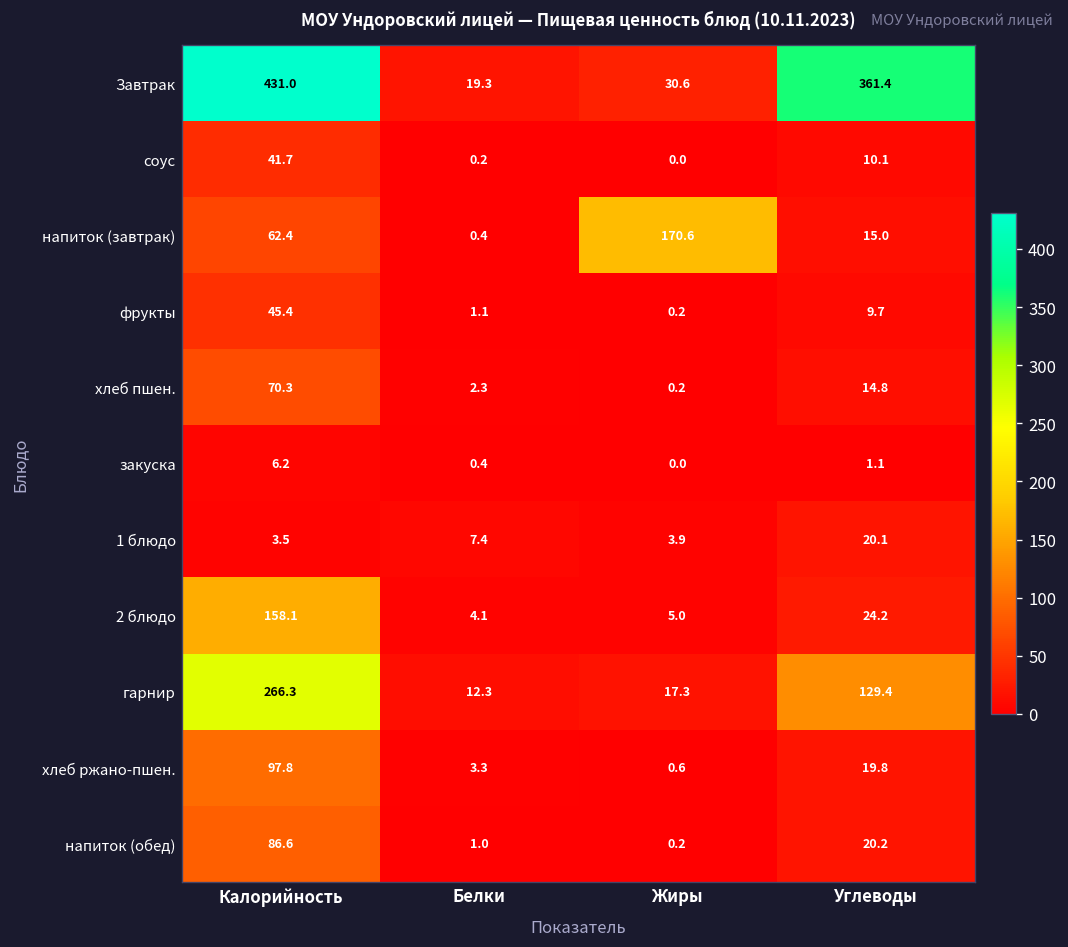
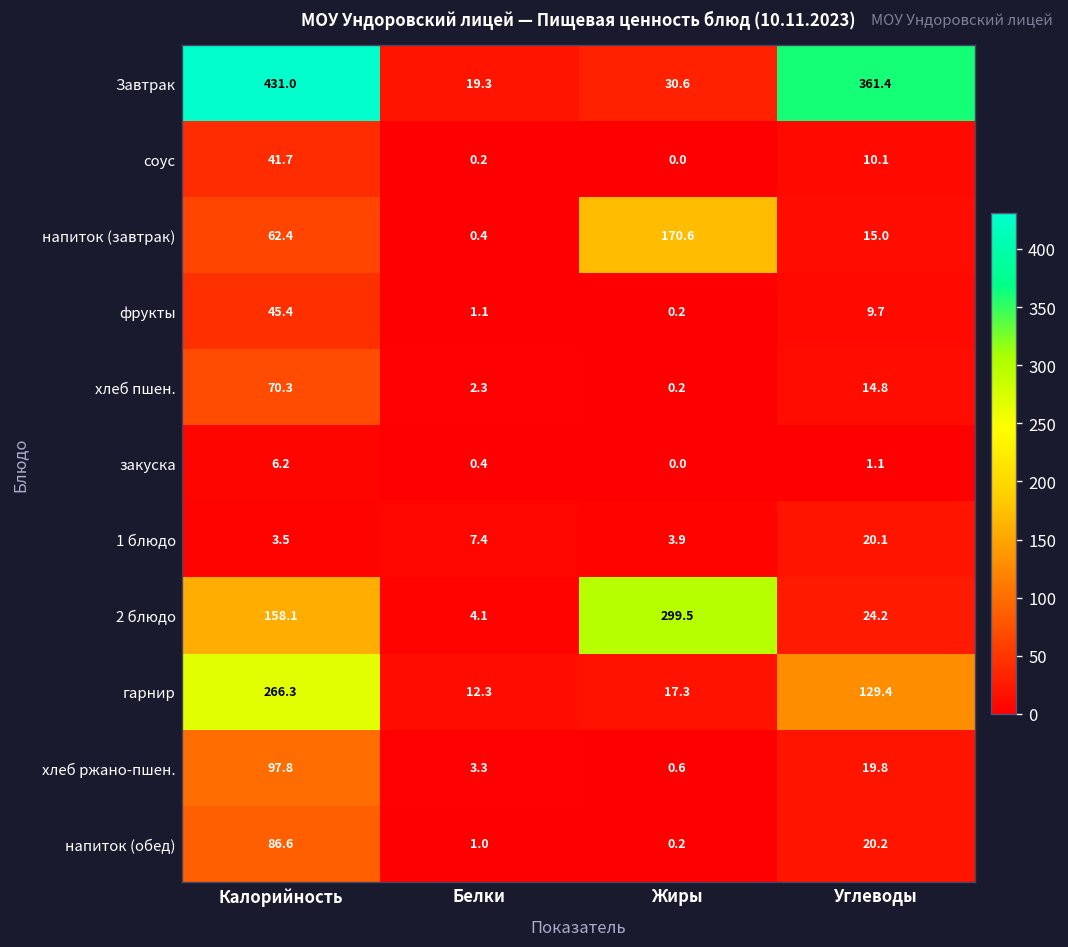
2 блюдо, Жиры: 5.0 -> 299.5
